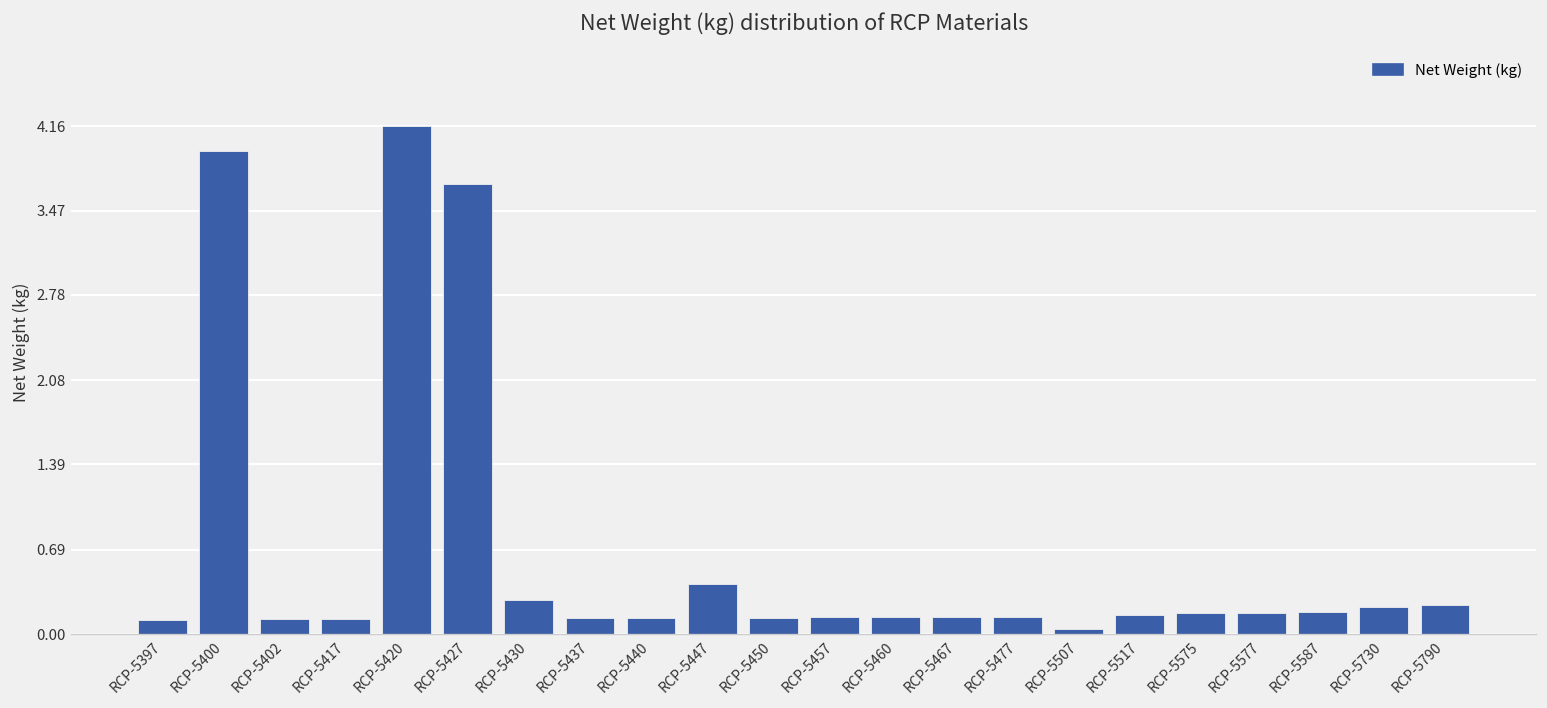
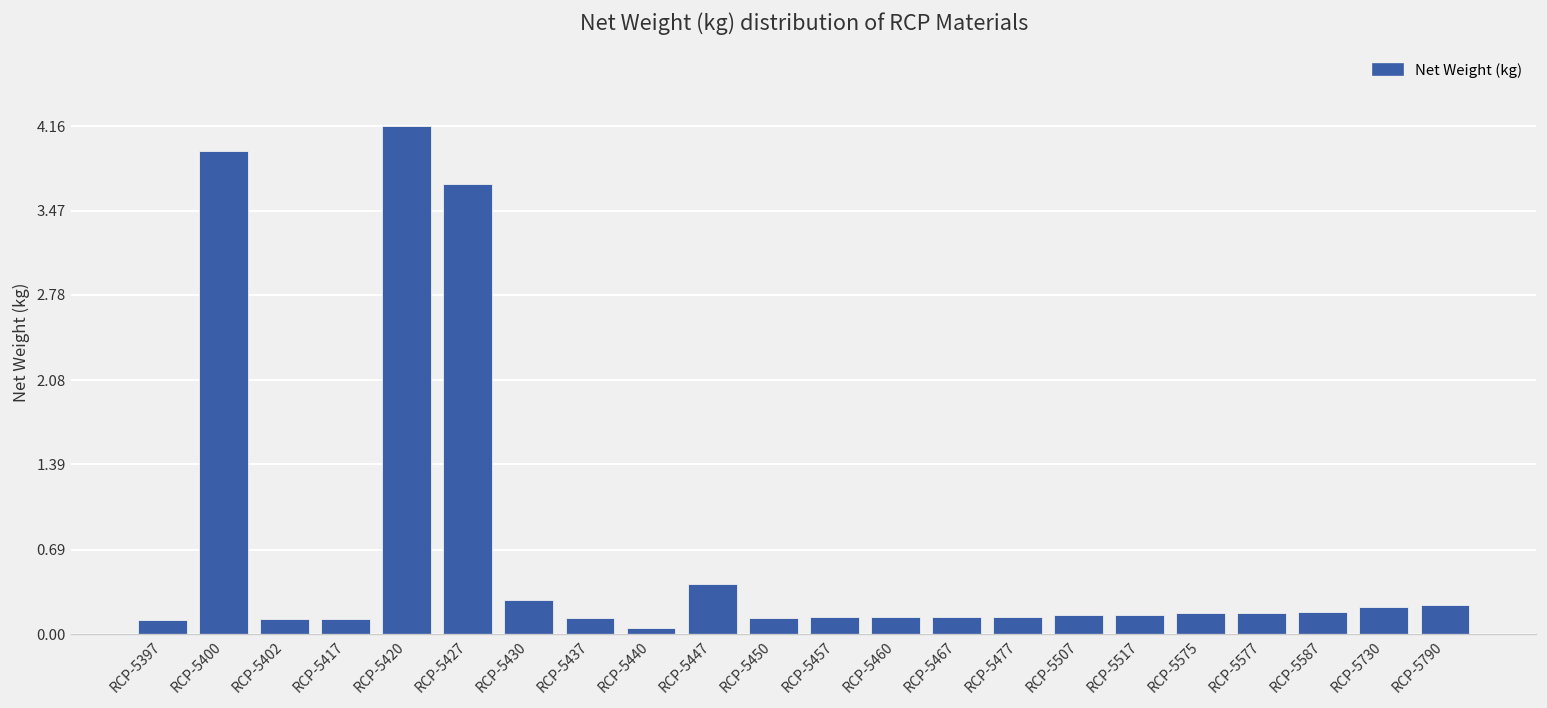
RCP-5440: 0.13 -> 0.05
RCP-5507: 0.05 -> 0.15
